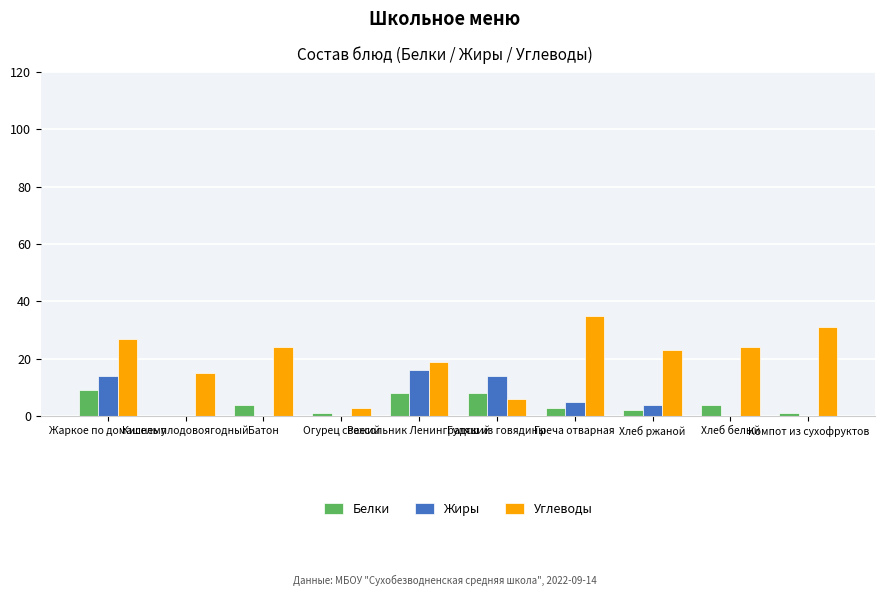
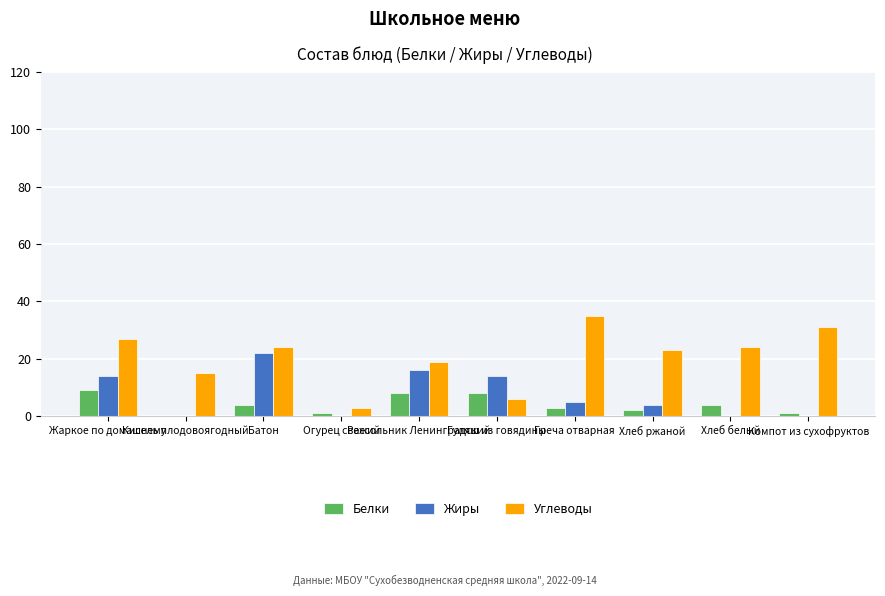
Жиры, Батон: 0 -> 22
